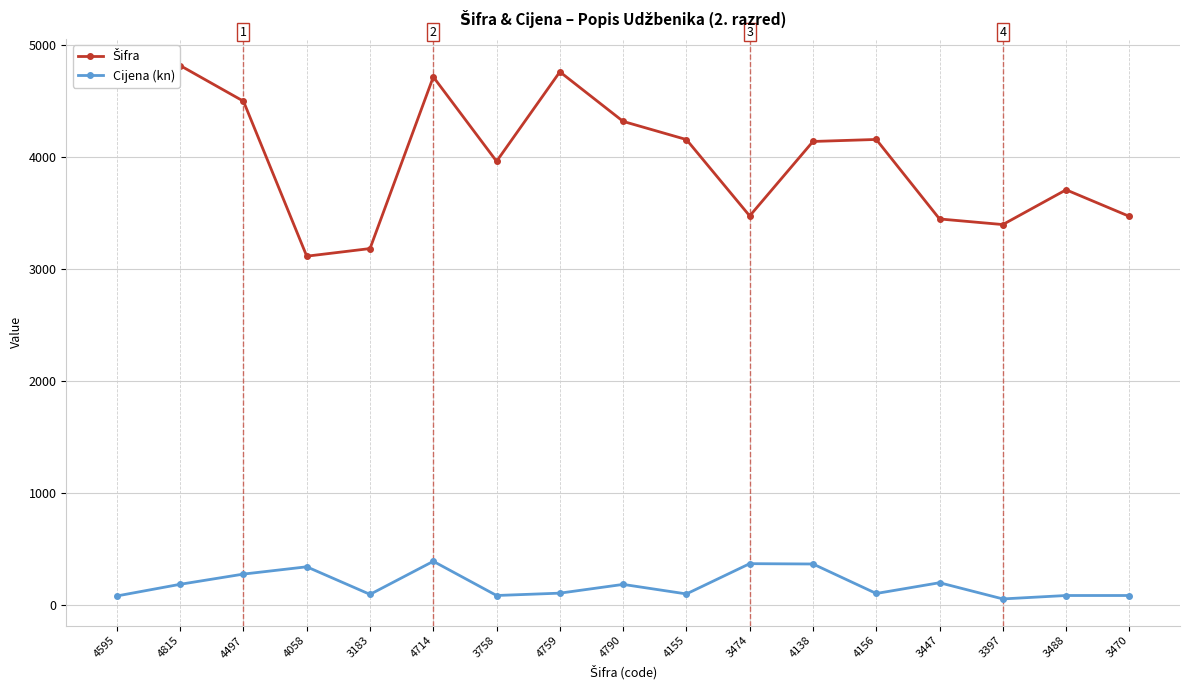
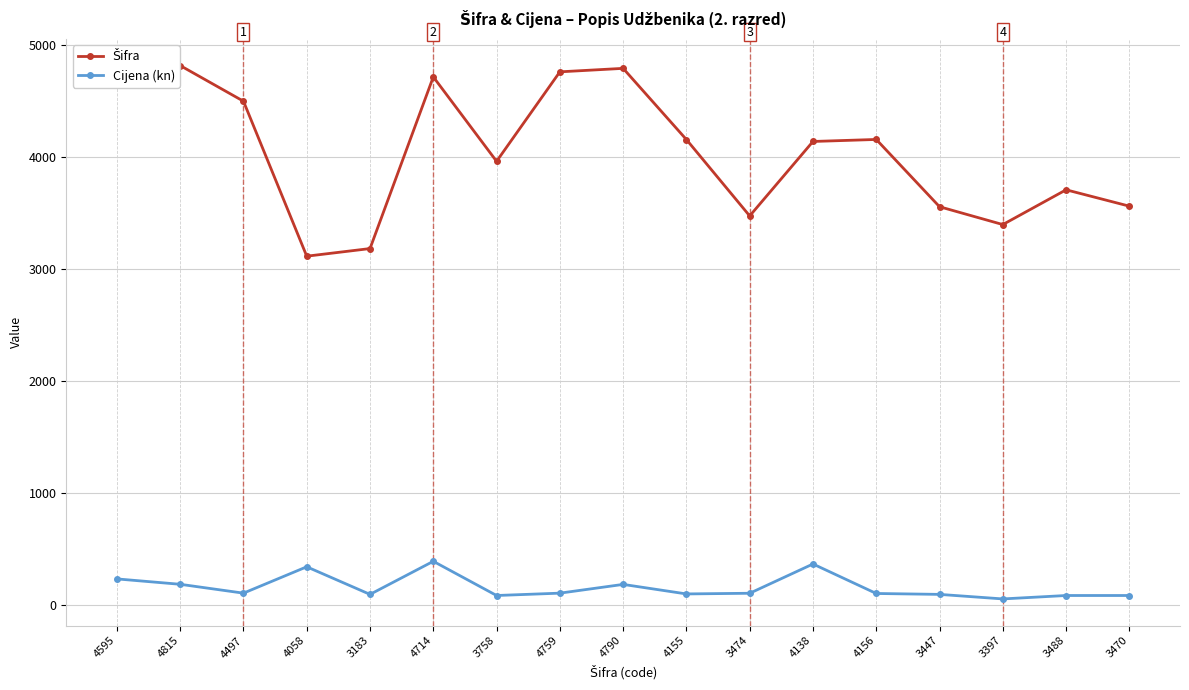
Cijena (kn), 4595: 90 -> 240
Cijena (kn), 4497: 280 -> 110
Šifra, 4790: 4320 -> 4790
Cijena (kn), 3474: 370 -> 110
Šifra, 3447: 3450 -> 3560
Cijena (kn), 3447: 200 -> 100
Šifra, 3470: 3470 -> 3560
